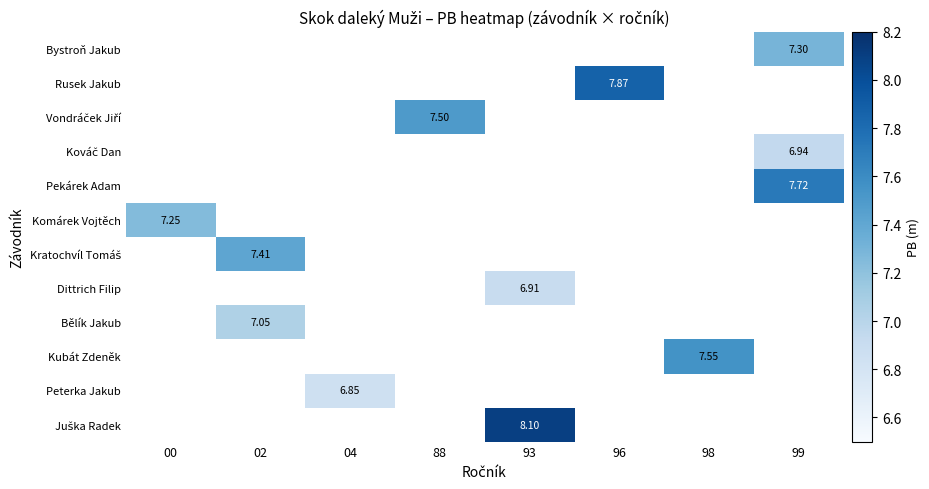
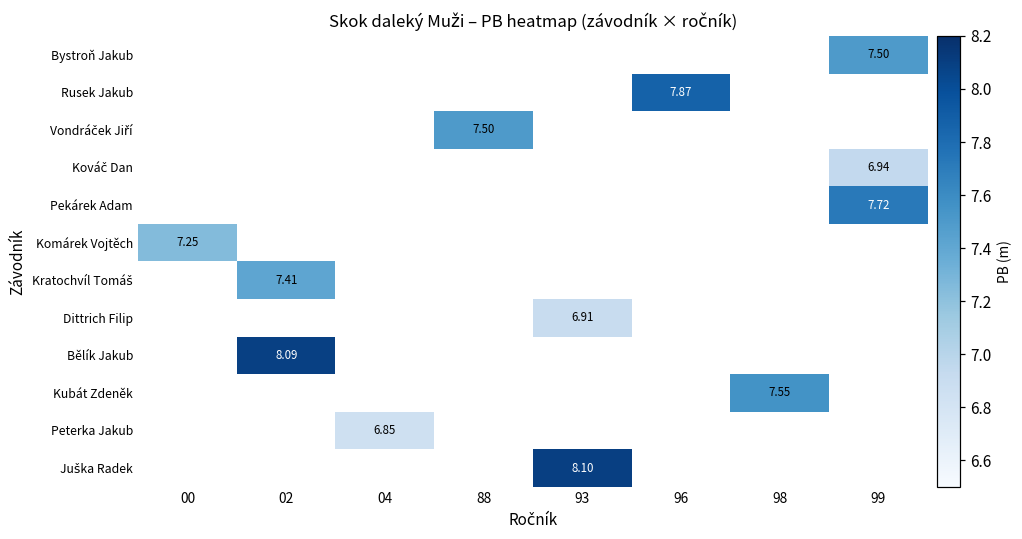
Bystroň Jakub, 99: 7.30 -> 7.50
Bělík Jakub, 02: 7.05 -> 8.09
